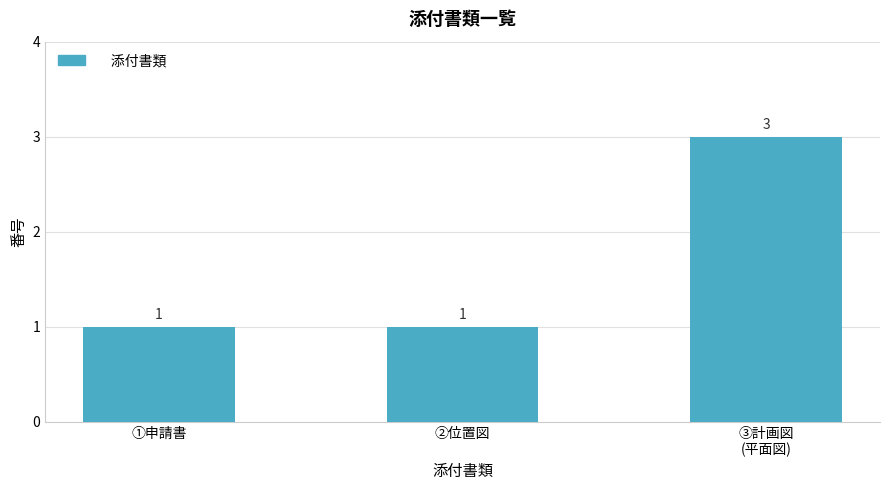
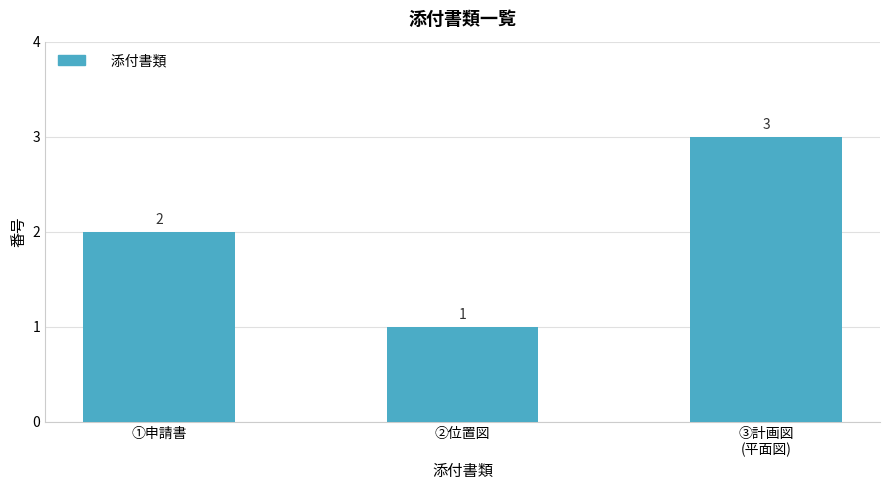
①申請書: 1 -> 2
